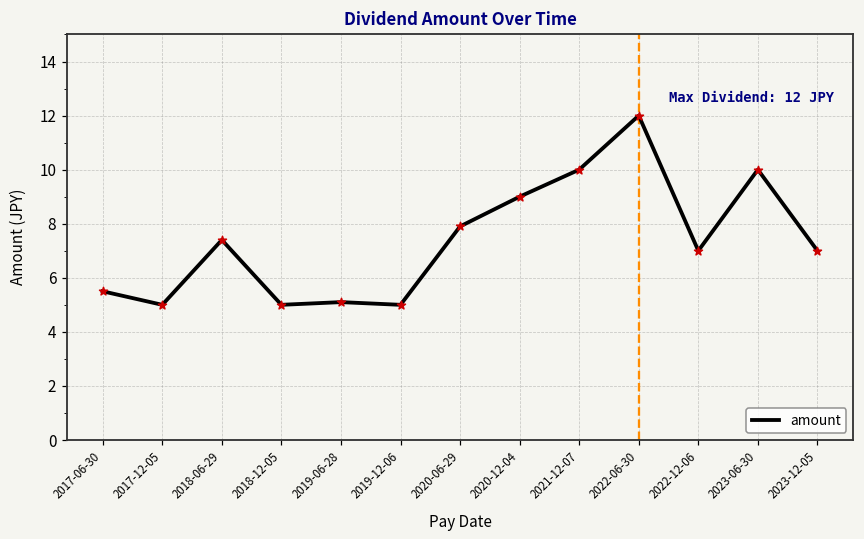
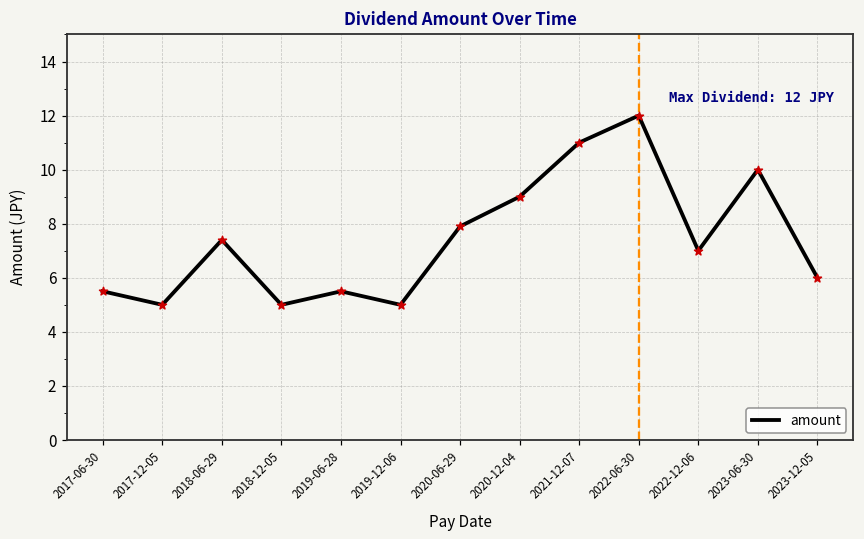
2019-06-28: 5.1 -> 5.5
2021-12-07: 10 -> 11
2023-12-05: 7 -> 6
